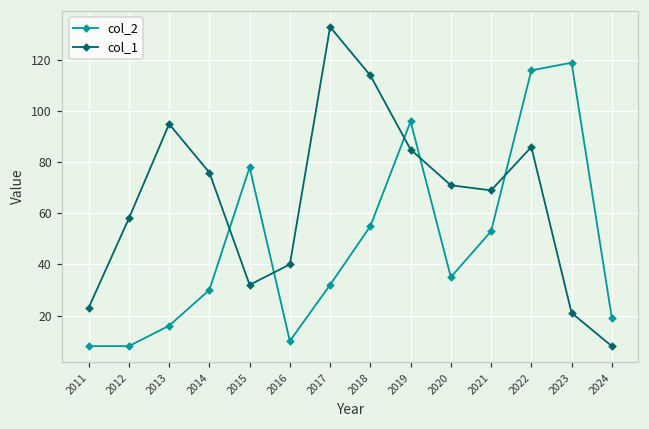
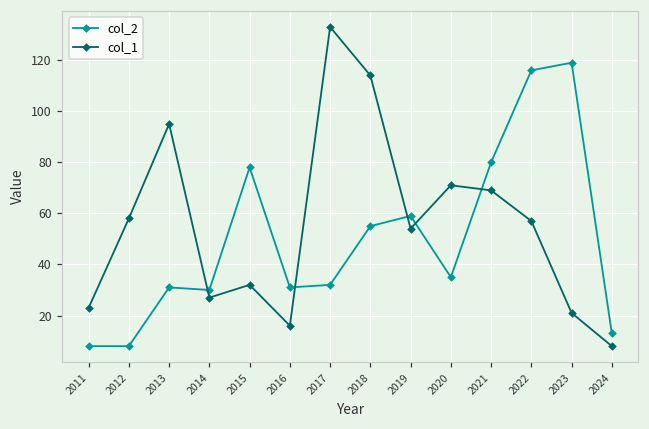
col_2, 2013: 16 -> 31
col_1, 2014: 76 -> 27
col_2, 2016: 10 -> 31
col_1, 2016: 40 -> 16
col_2, 2019: 96 -> 59
col_1, 2019: 85 -> 54
col_2, 2021: 53 -> 80
col_1, 2022: 86 -> 57
col_2, 2024: 19 -> 13
